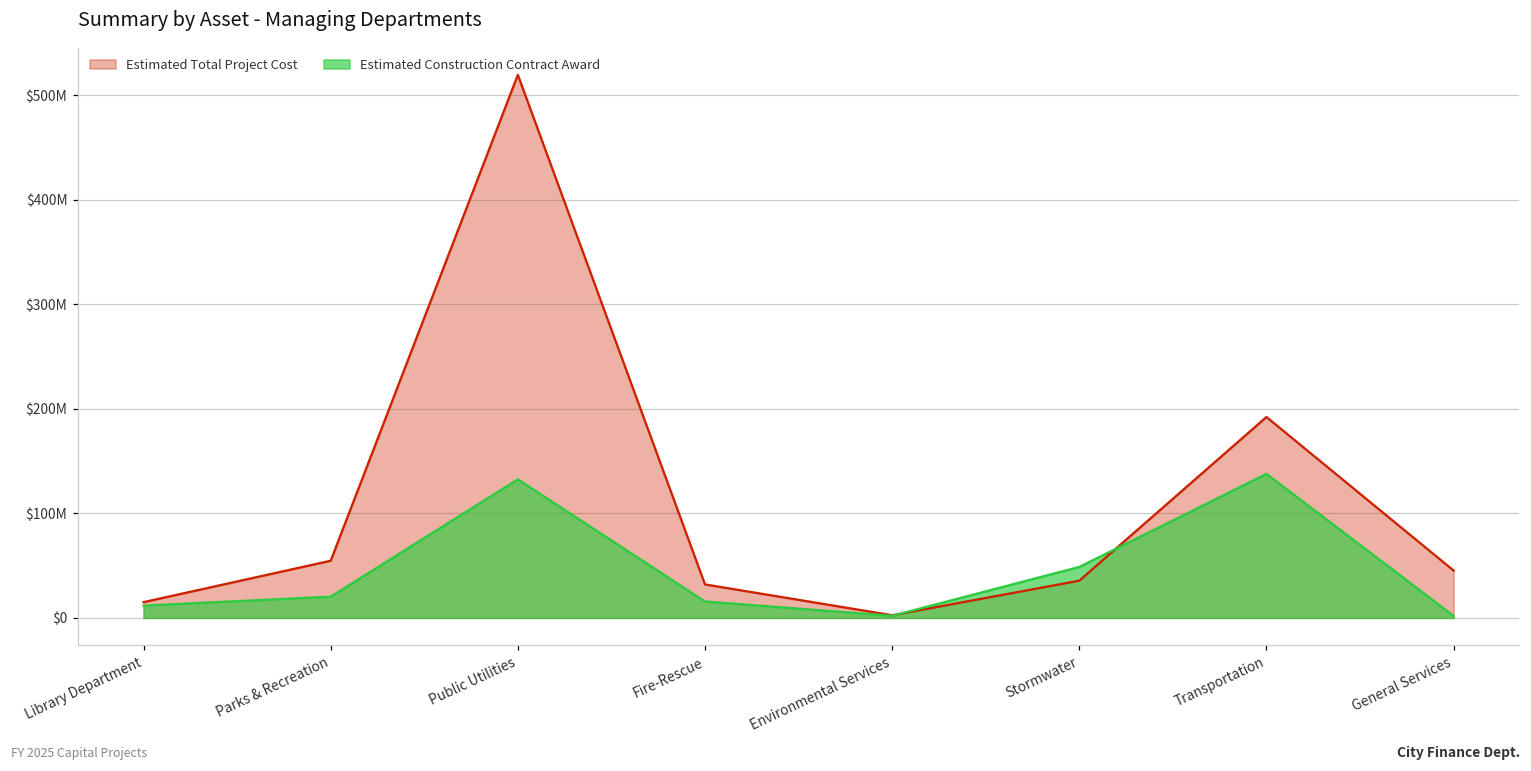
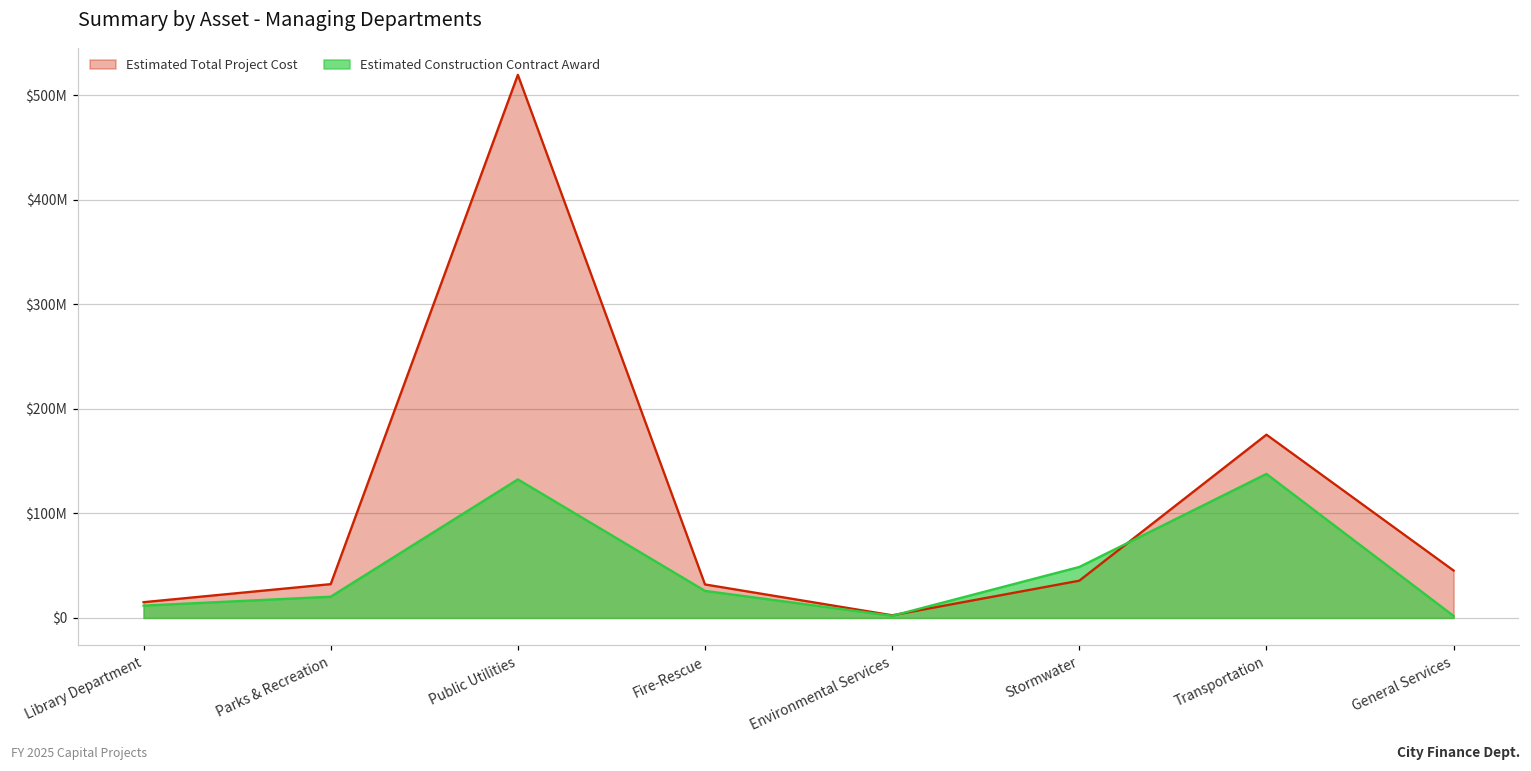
Estimated Total Project Cost, Parks & Recreation: $50000000 -> $30000000
Estimated Construction Contract Award, Fire-Rescue: $20000000 -> $30000000
Estimated Total Project Cost, Transportation: $190000000 -> $180000000
